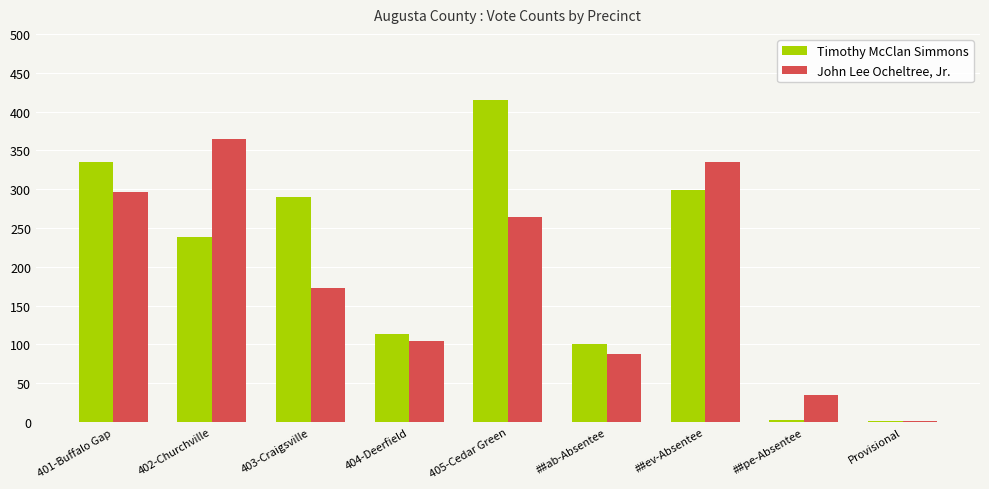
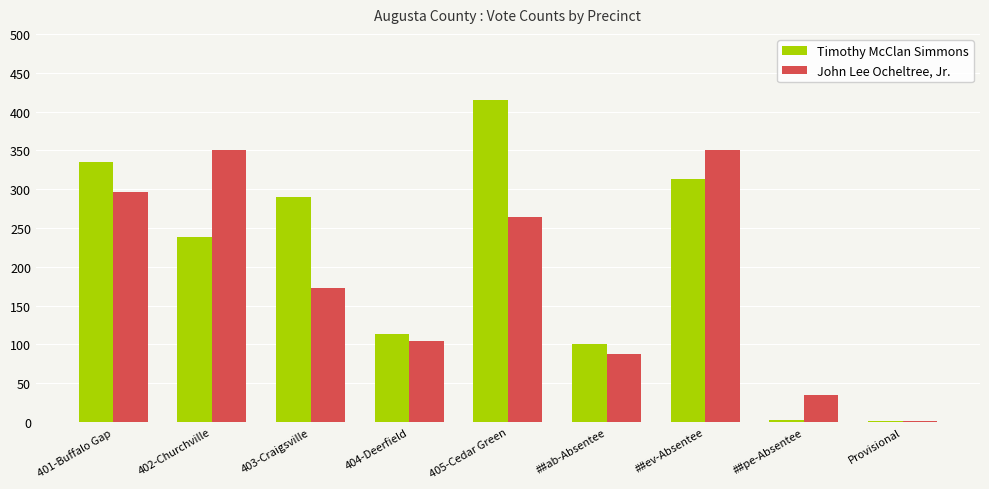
John Lee Ocheltree, Jr., 402-Churchville: 370 -> 350
Timothy McClan Simmons, ##ev-Absentee: 300 -> 310
John Lee Ocheltree, Jr., ##ev-Absentee: 340 -> 350
